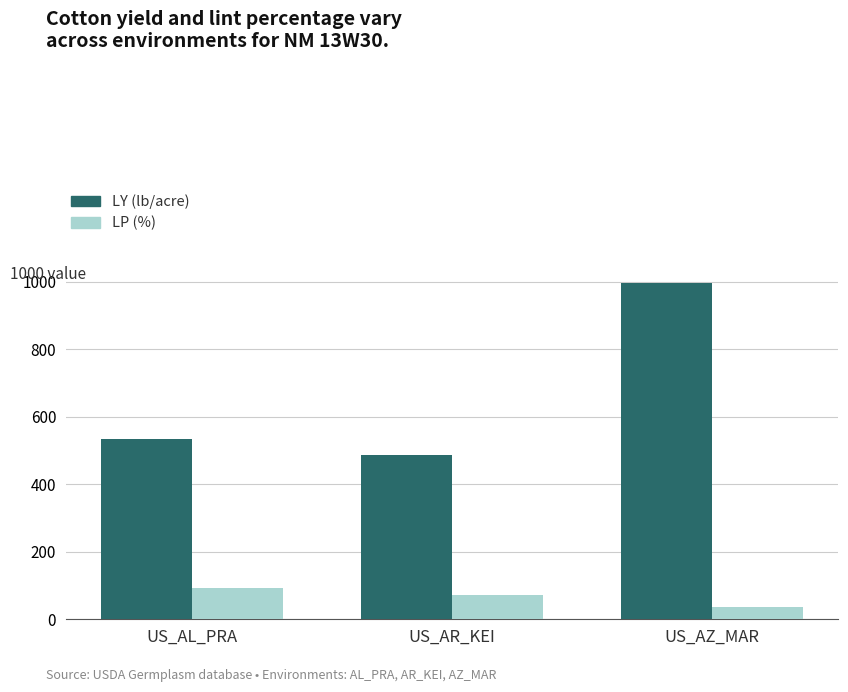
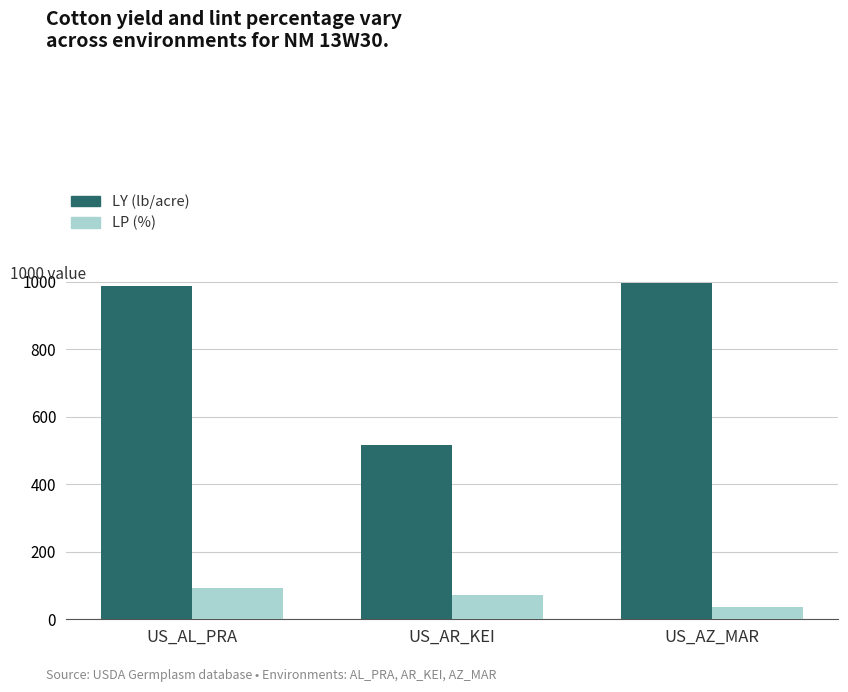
LY (lb/acre), US_AL_PRA: 530 -> 990
LY (lb/acre), US_AR_KEI: 490 -> 520
